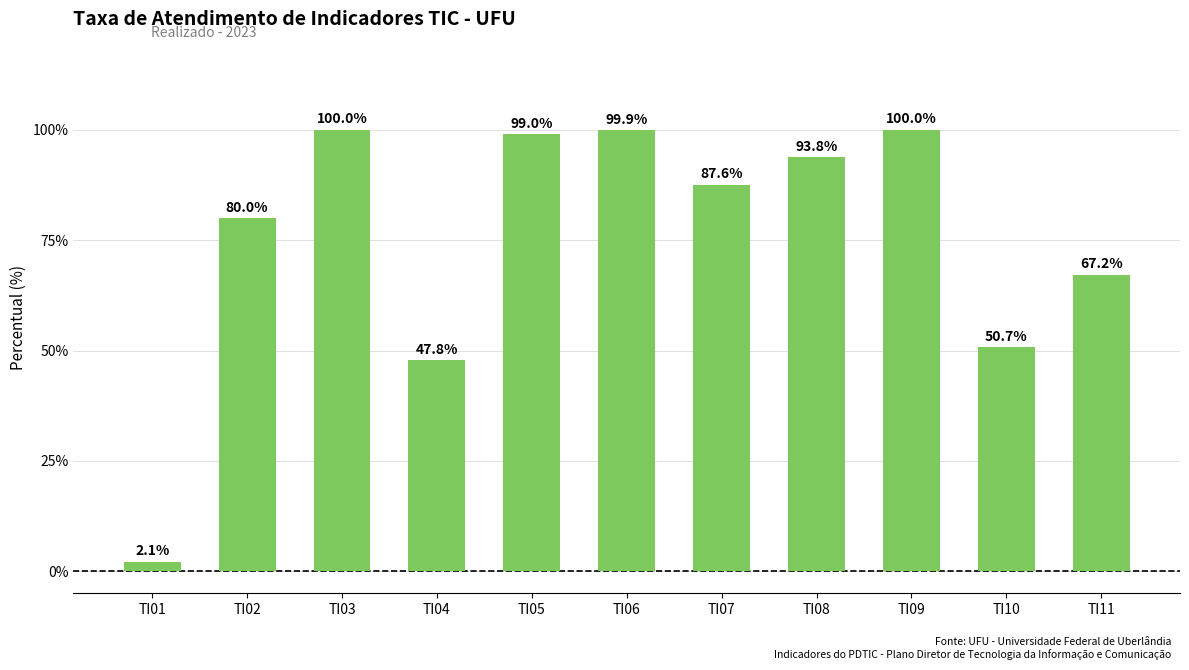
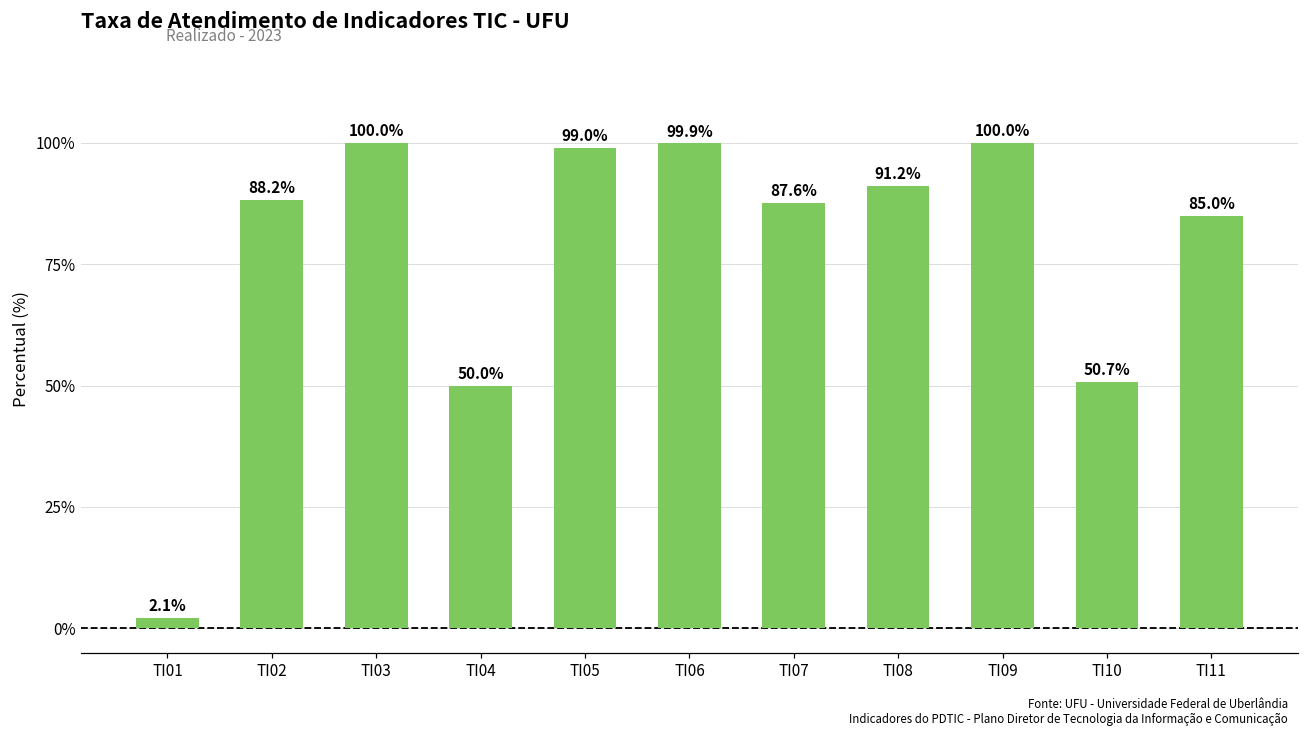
TI02: 80.0% -> 88.2%
TI04: 47.8% -> 50.0%
TI08: 93.8% -> 91.2%
TI11: 67.2% -> 85.0%
